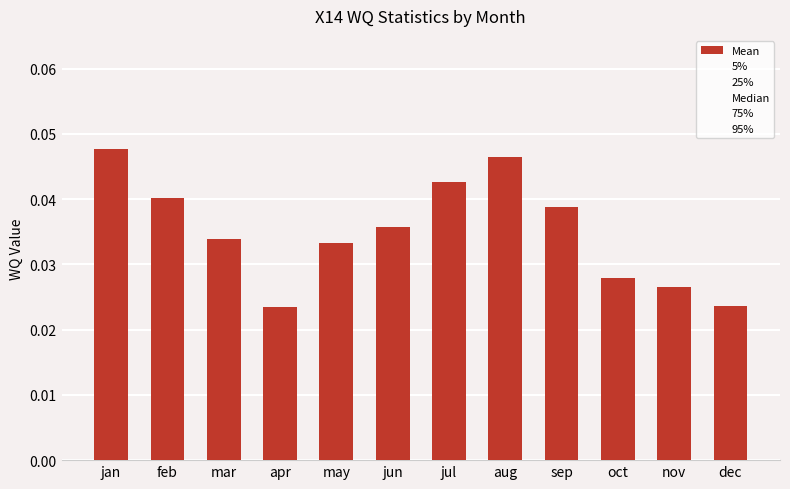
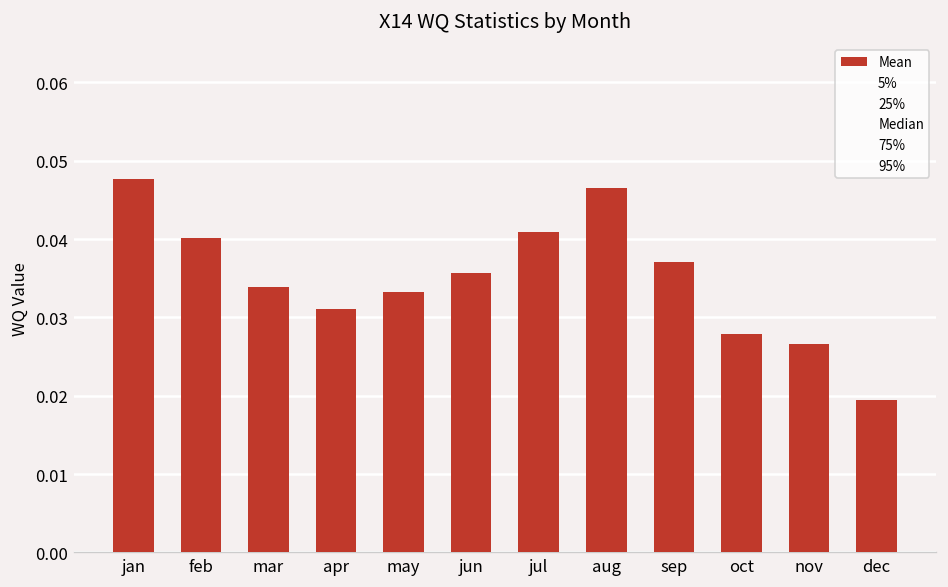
Mean, apr: 0.023 -> 0.031
Mean, jul: 0.043 -> 0.041
Mean, sep: 0.039 -> 0.037
Mean, dec: 0.024 -> 0.019
